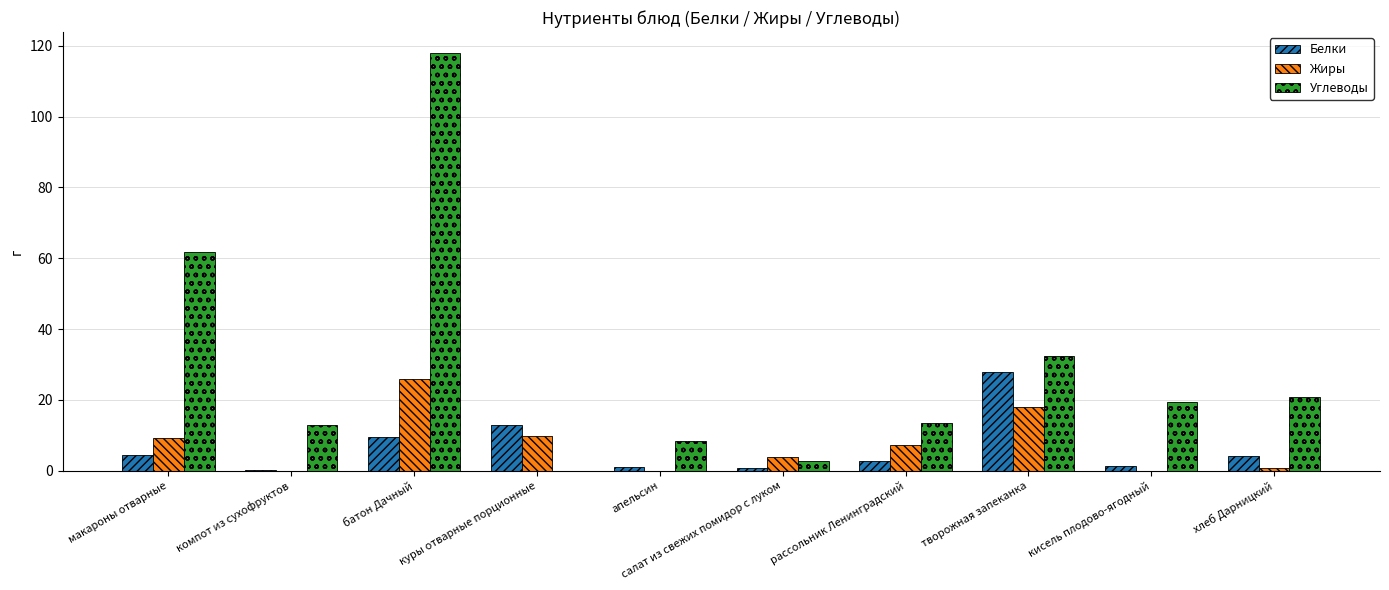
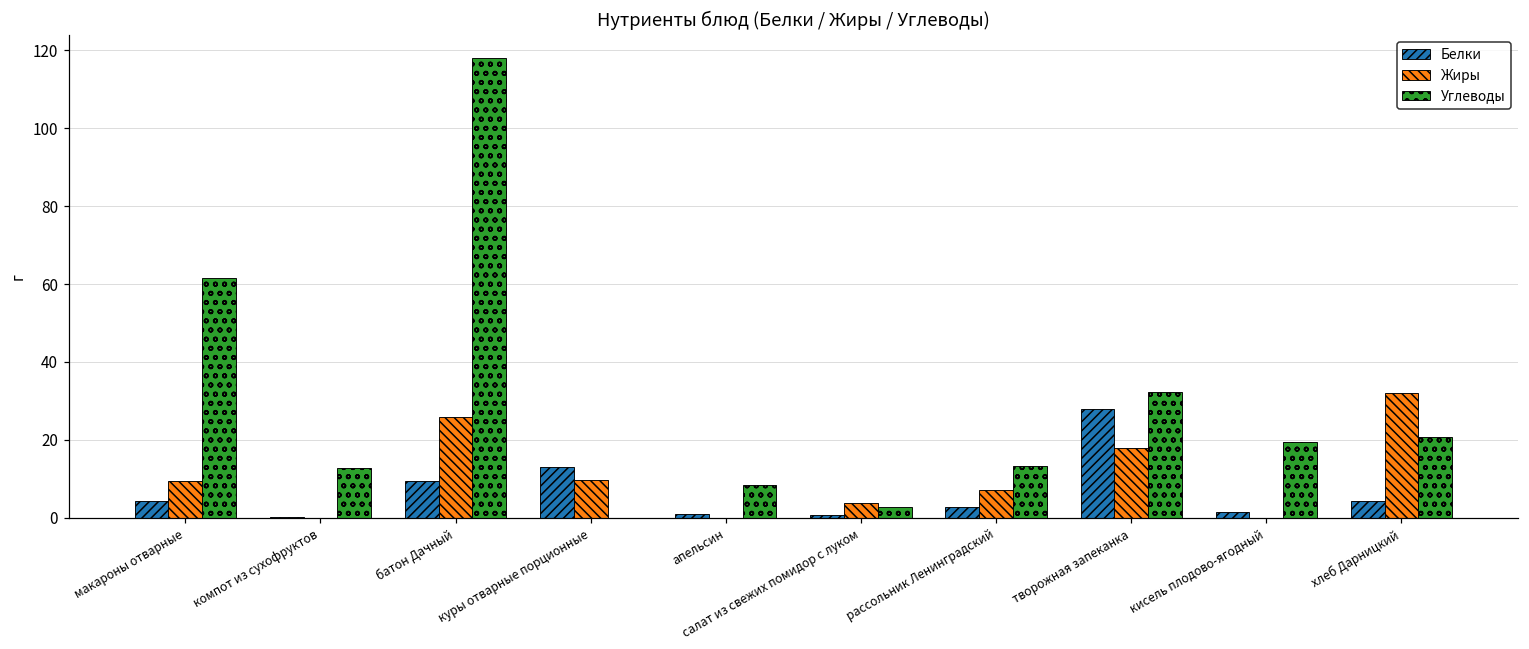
Жиры, хлеб Дарницкий: 1 -> 32
